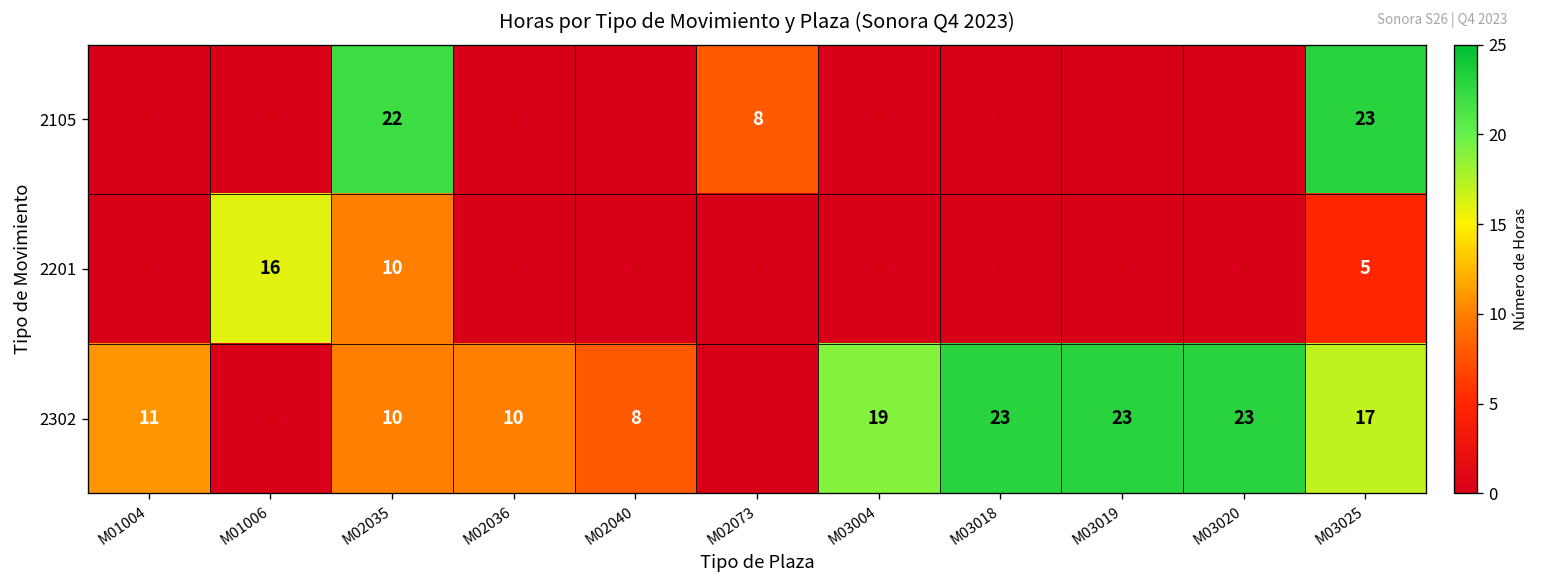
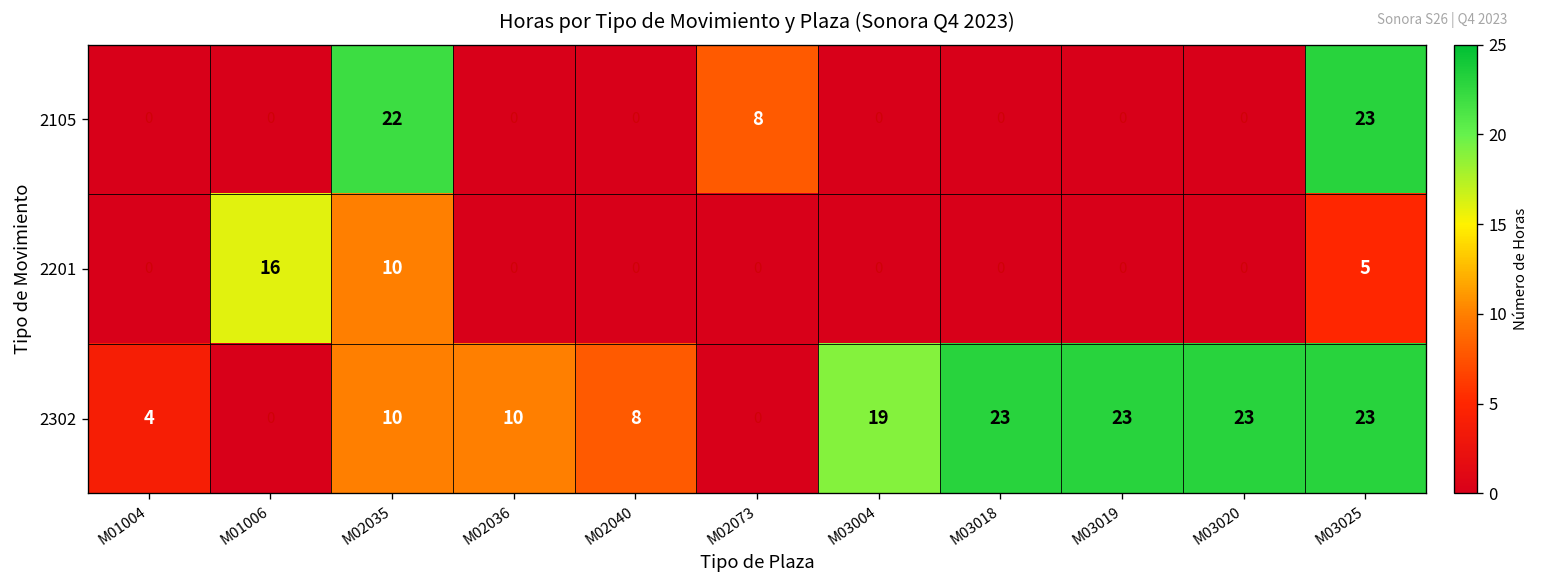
2302, M01004: 11 -> 4
2302, M03025: 17 -> 23
